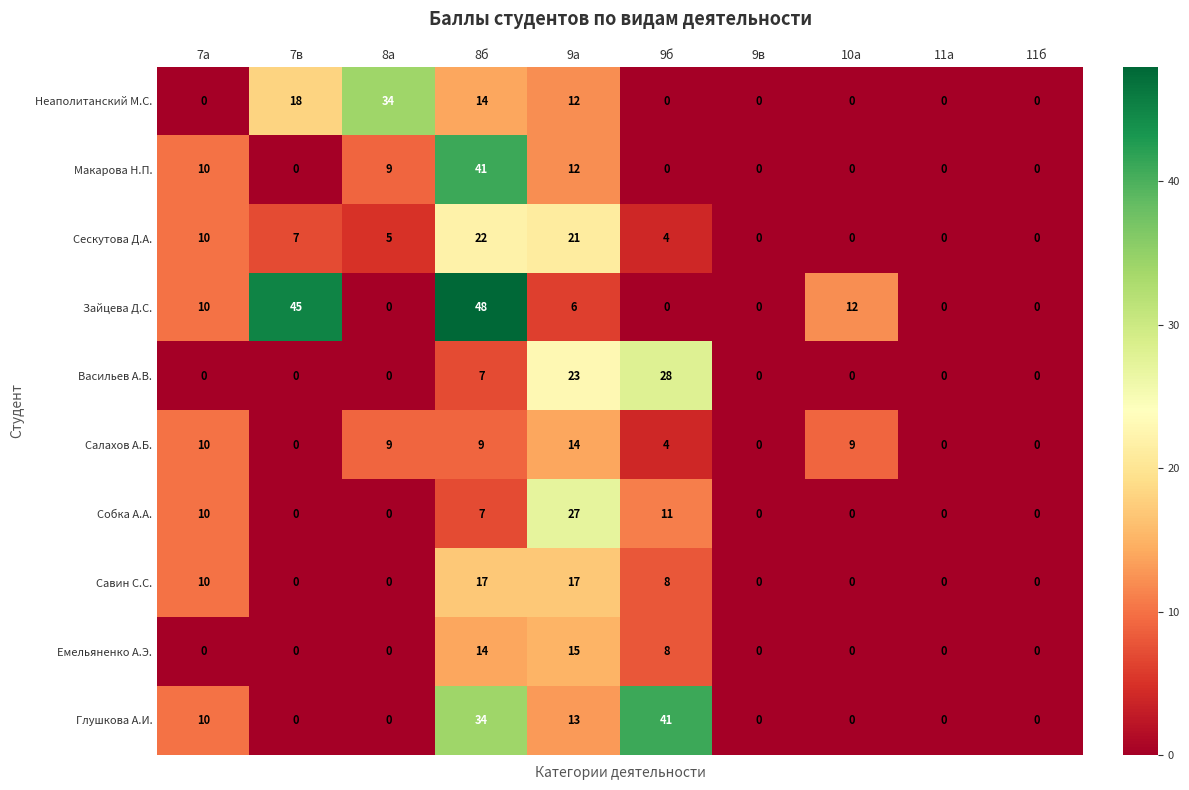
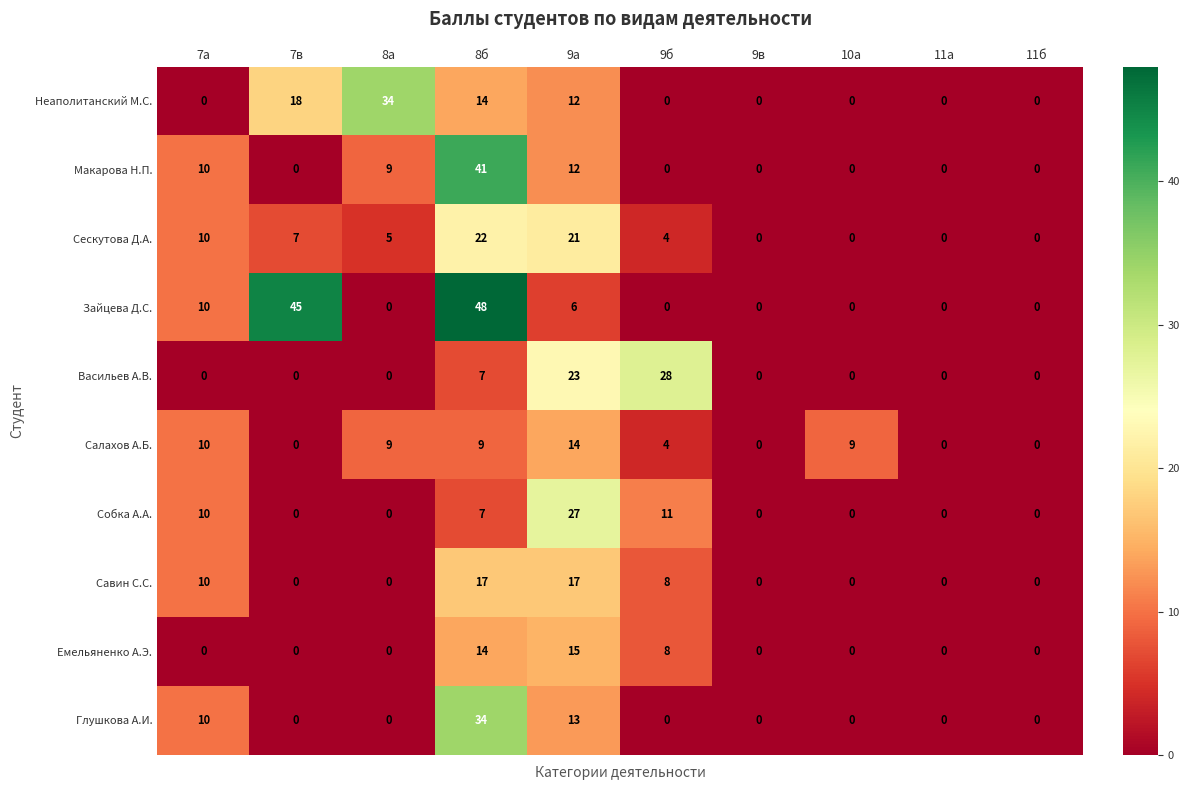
Зайцева Д.С., 10а: 12 -> 0
Глушкова А.И., 9б: 41 -> 0
